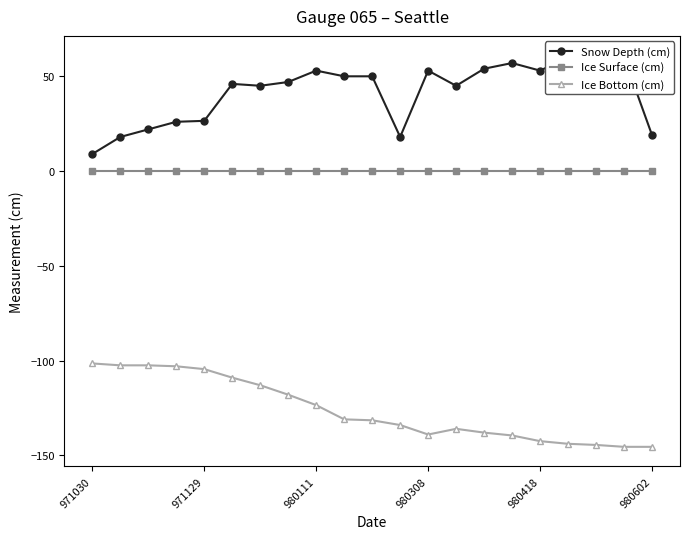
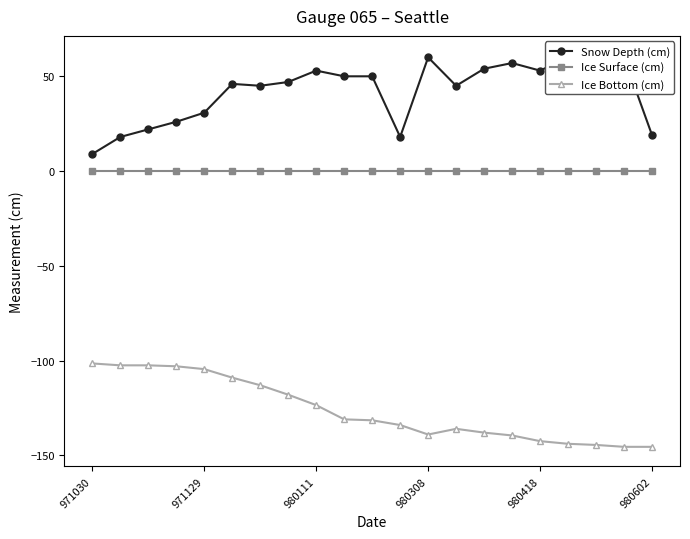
Snow Depth (cm), 971129: 27 -> 31
Snow Depth (cm), 980308: 53 -> 60
